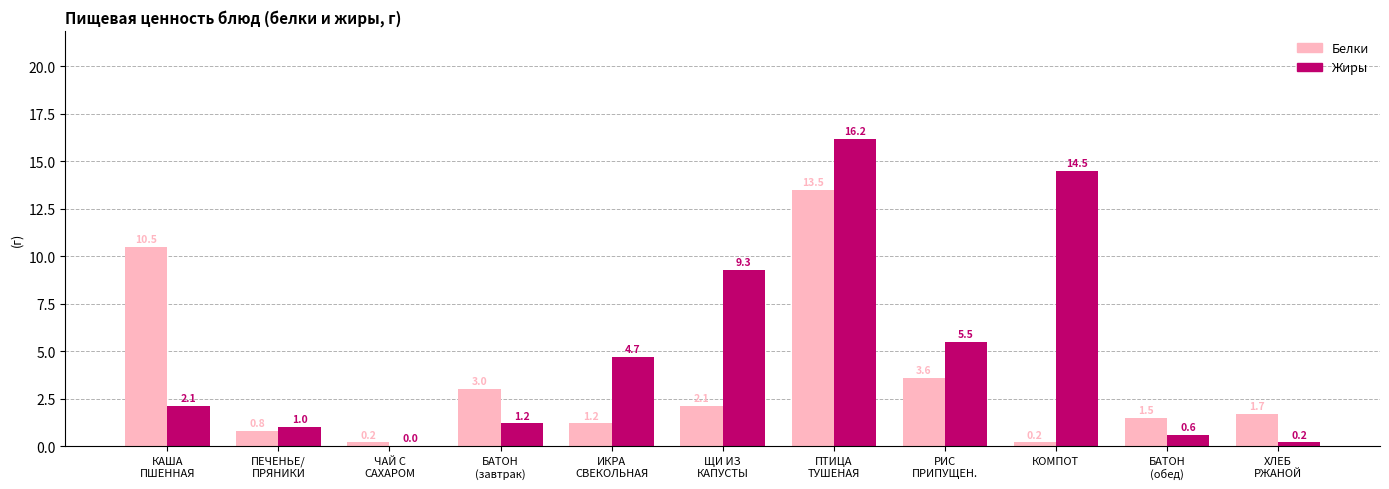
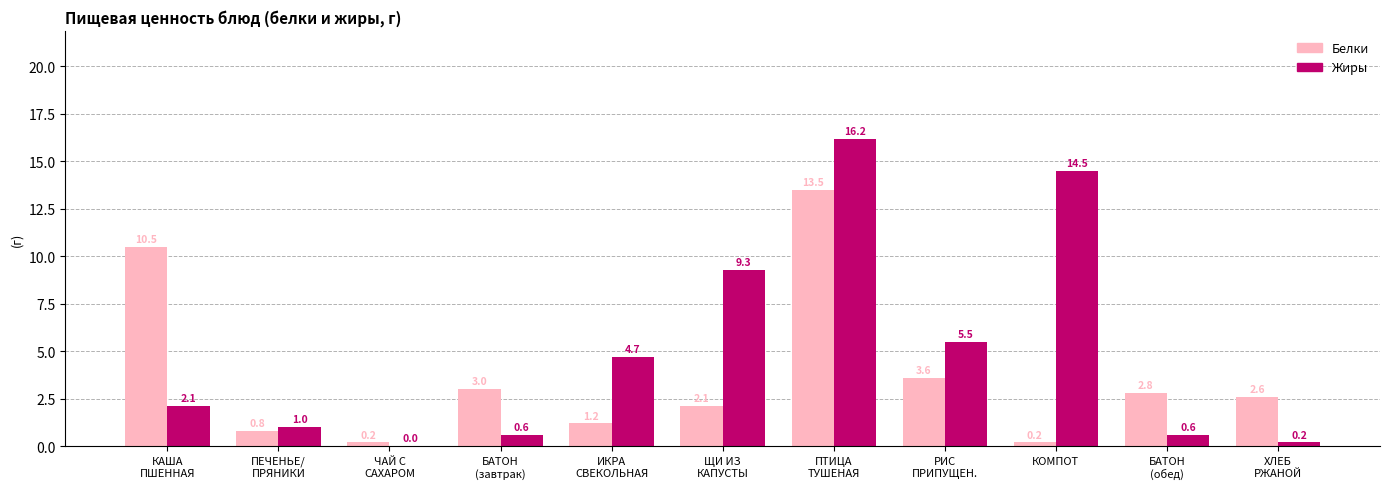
Жиры, БАТОН (завтрак): 1.2 -> 0.6
Белки, БАТОН (обед): 1.5 -> 2.8
Белки, ХЛЕБ РЖАНОЙ: 1.7 -> 2.6
